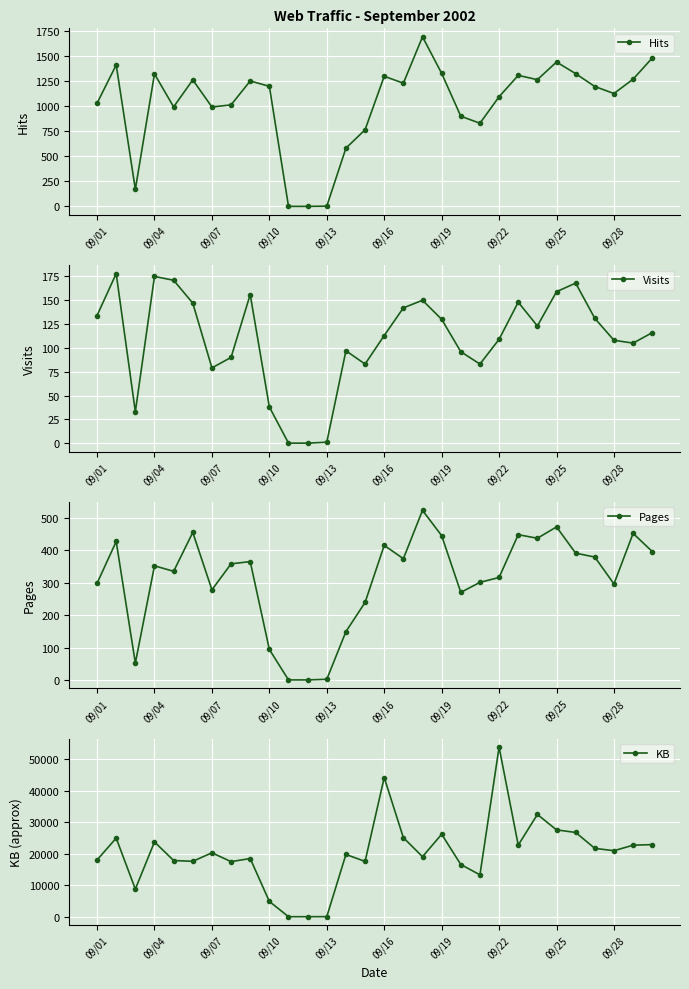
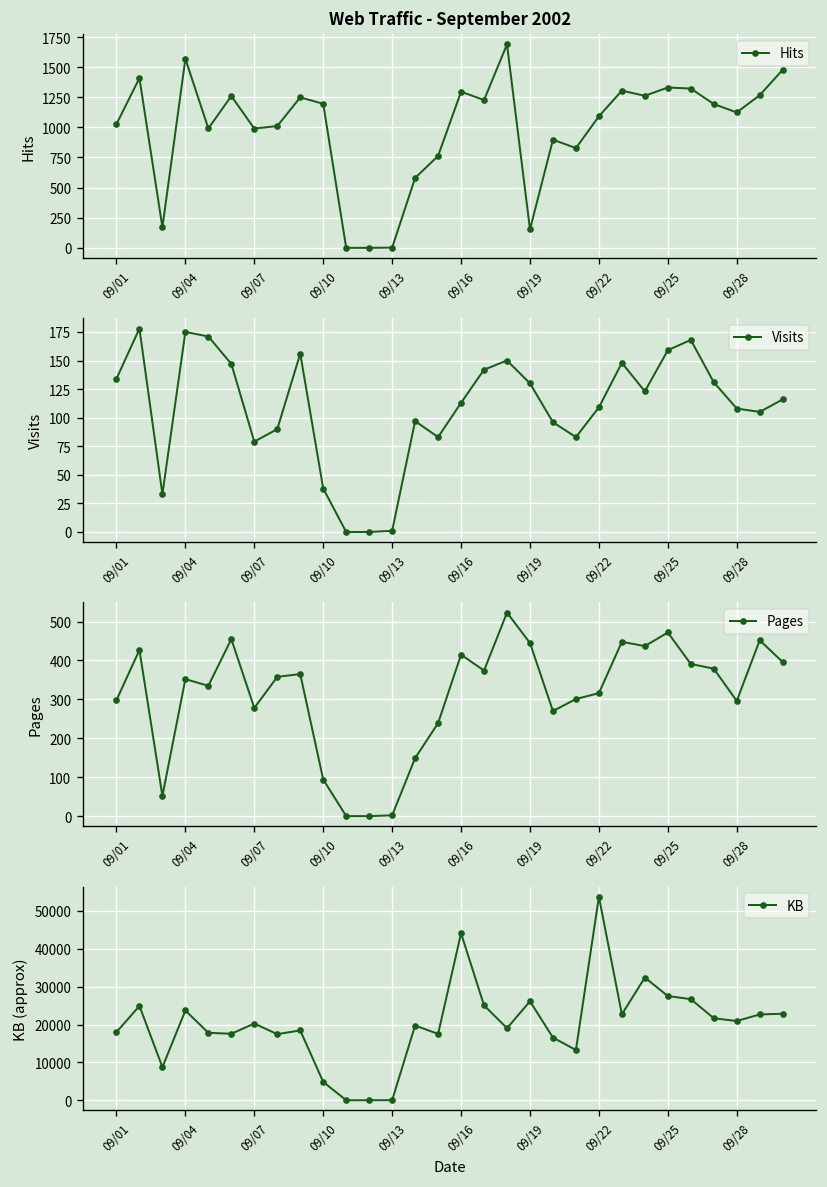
Web Traffic - September 2002, 09/04: 1320 -> 1570
Web Traffic - September 2002, 09/19: 1330 -> 150
Web Traffic - September 2002, 09/25: 1440 -> 1330
